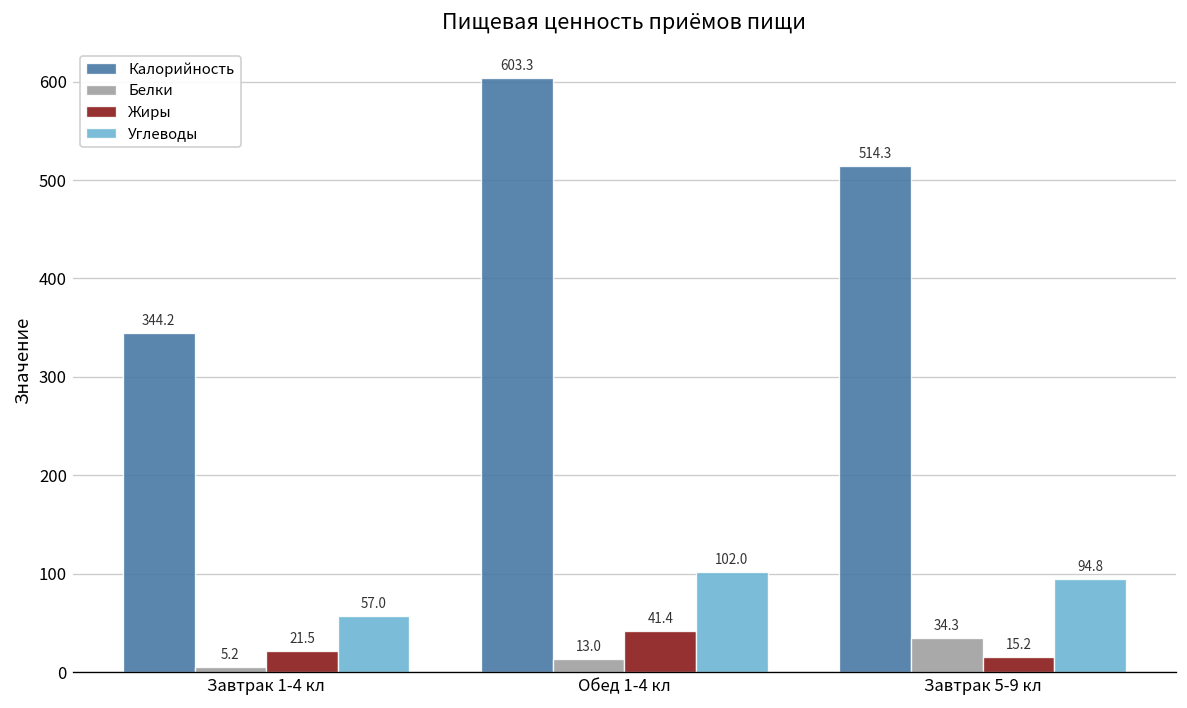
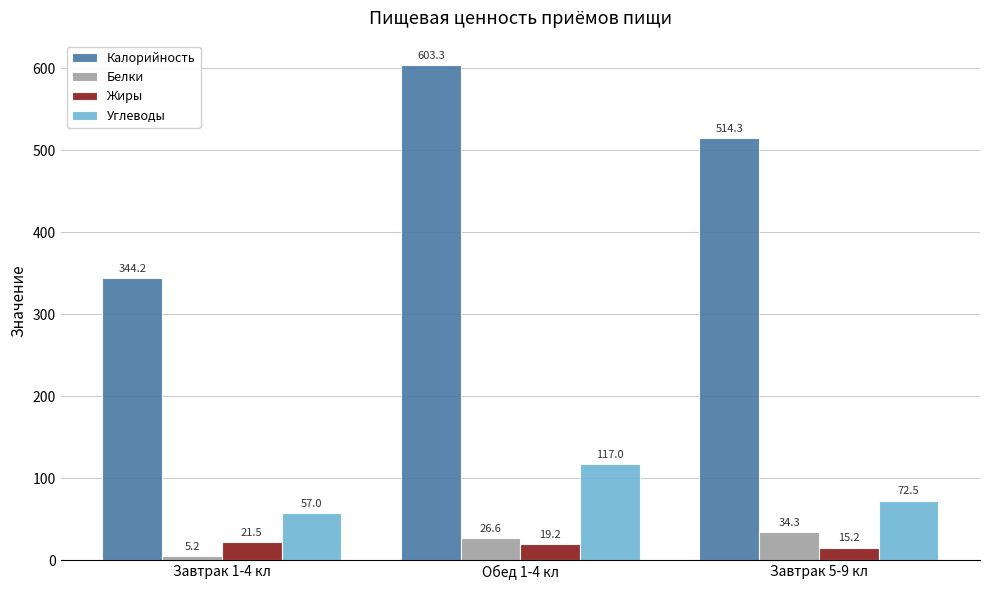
Белки, Обед 1-4 кл: 13.0 -> 26.6
Жиры, Обед 1-4 кл: 41.4 -> 19.2
Углеводы, Обед 1-4 кл: 102.0 -> 117.0
Углеводы, Завтрак 5-9 кл: 94.8 -> 72.5
